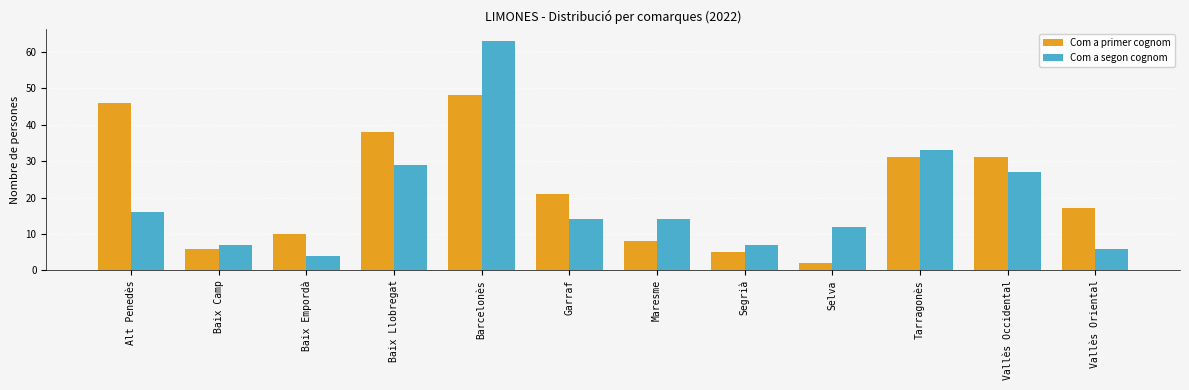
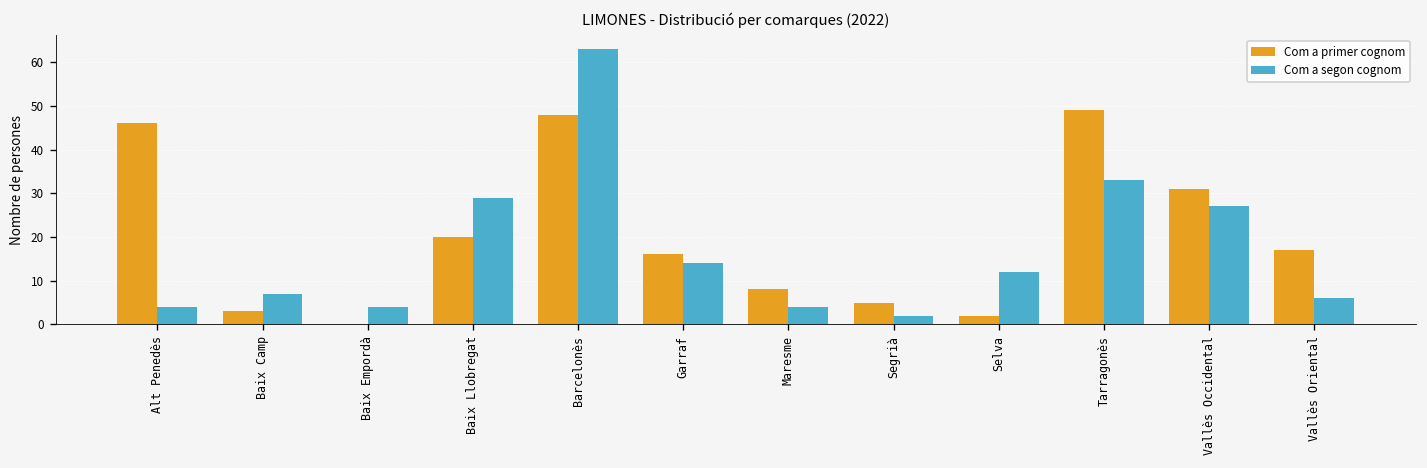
Com a segon cognom, Alt Penedès: 16 -> 4
Com a primer cognom, Baix Camp: 6 -> 3
Com a primer cognom, Baix Empordà: 10 -> 0
Com a primer cognom, Baix Llobregat: 38 -> 20
Com a primer cognom, Garraf: 21 -> 16
Com a segon cognom, Maresme: 14 -> 4
Com a segon cognom, Segrià: 7 -> 2
Com a primer cognom, Tarragonès: 31 -> 49
